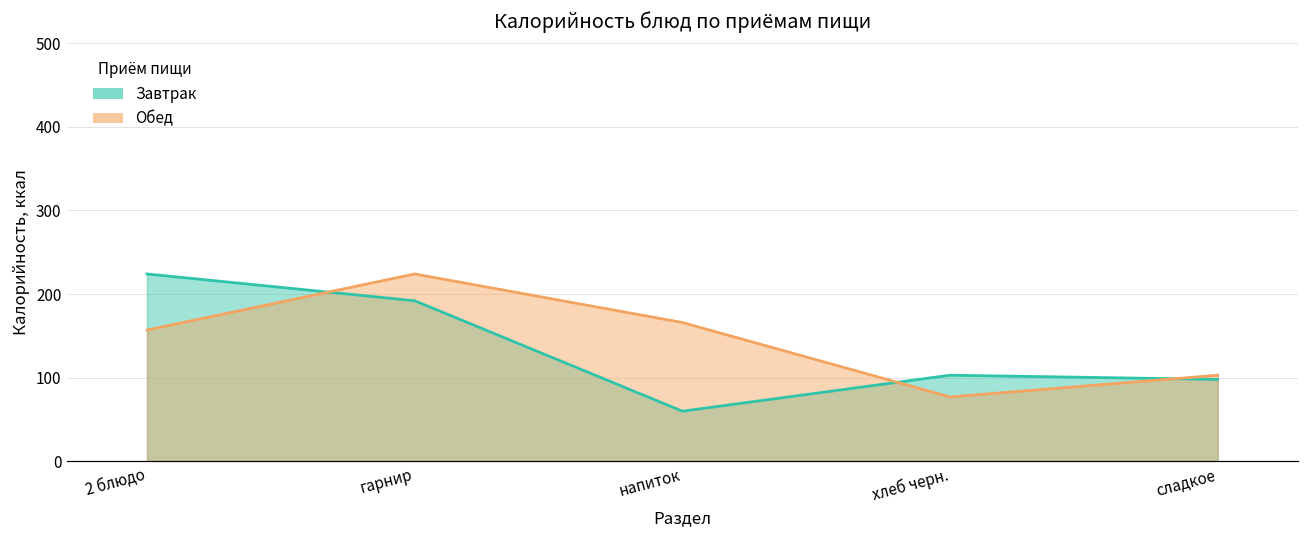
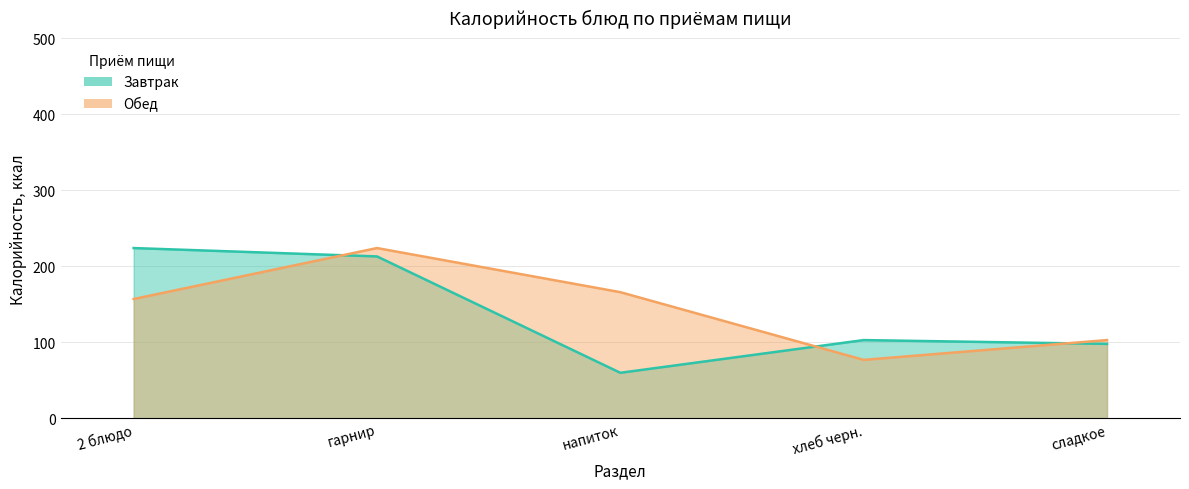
Завтрак, гарнир: 190 -> 210
